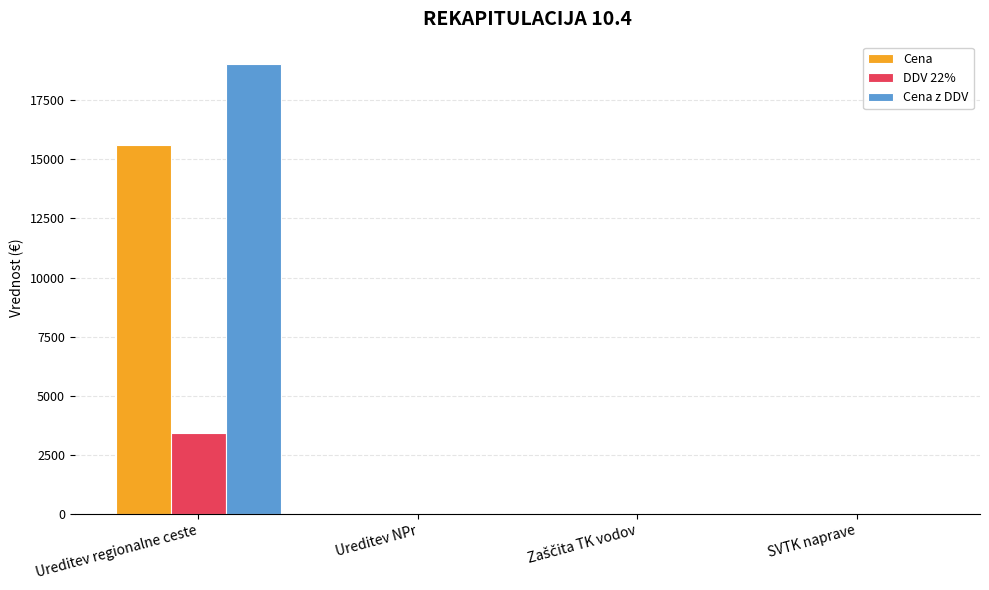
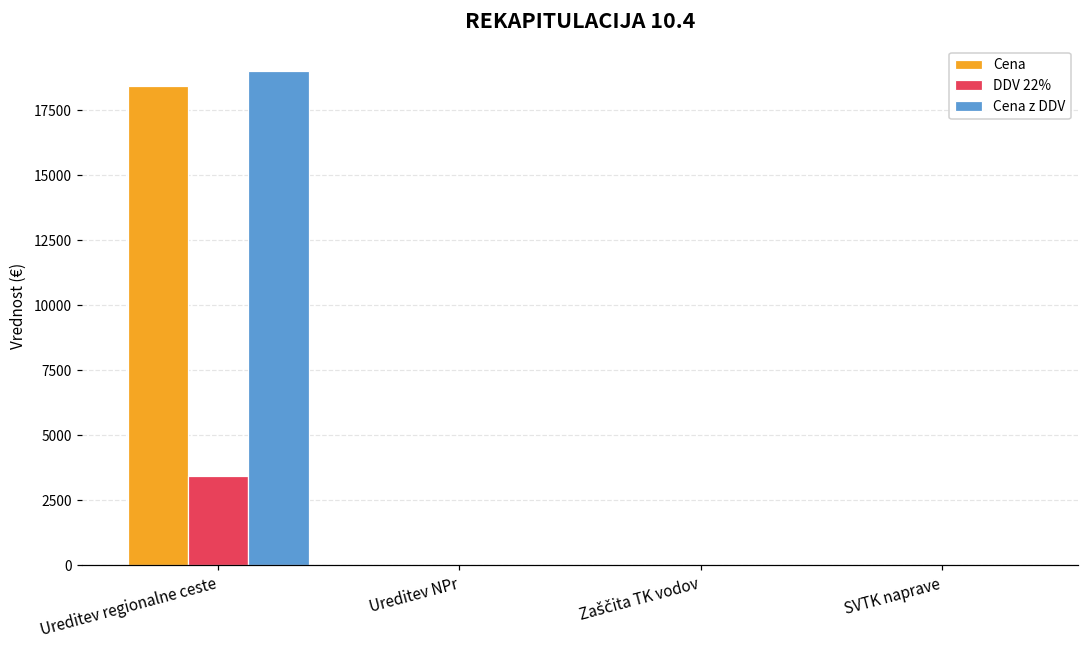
Cena, Ureditev regionalne ceste: 15600 -> 18400
